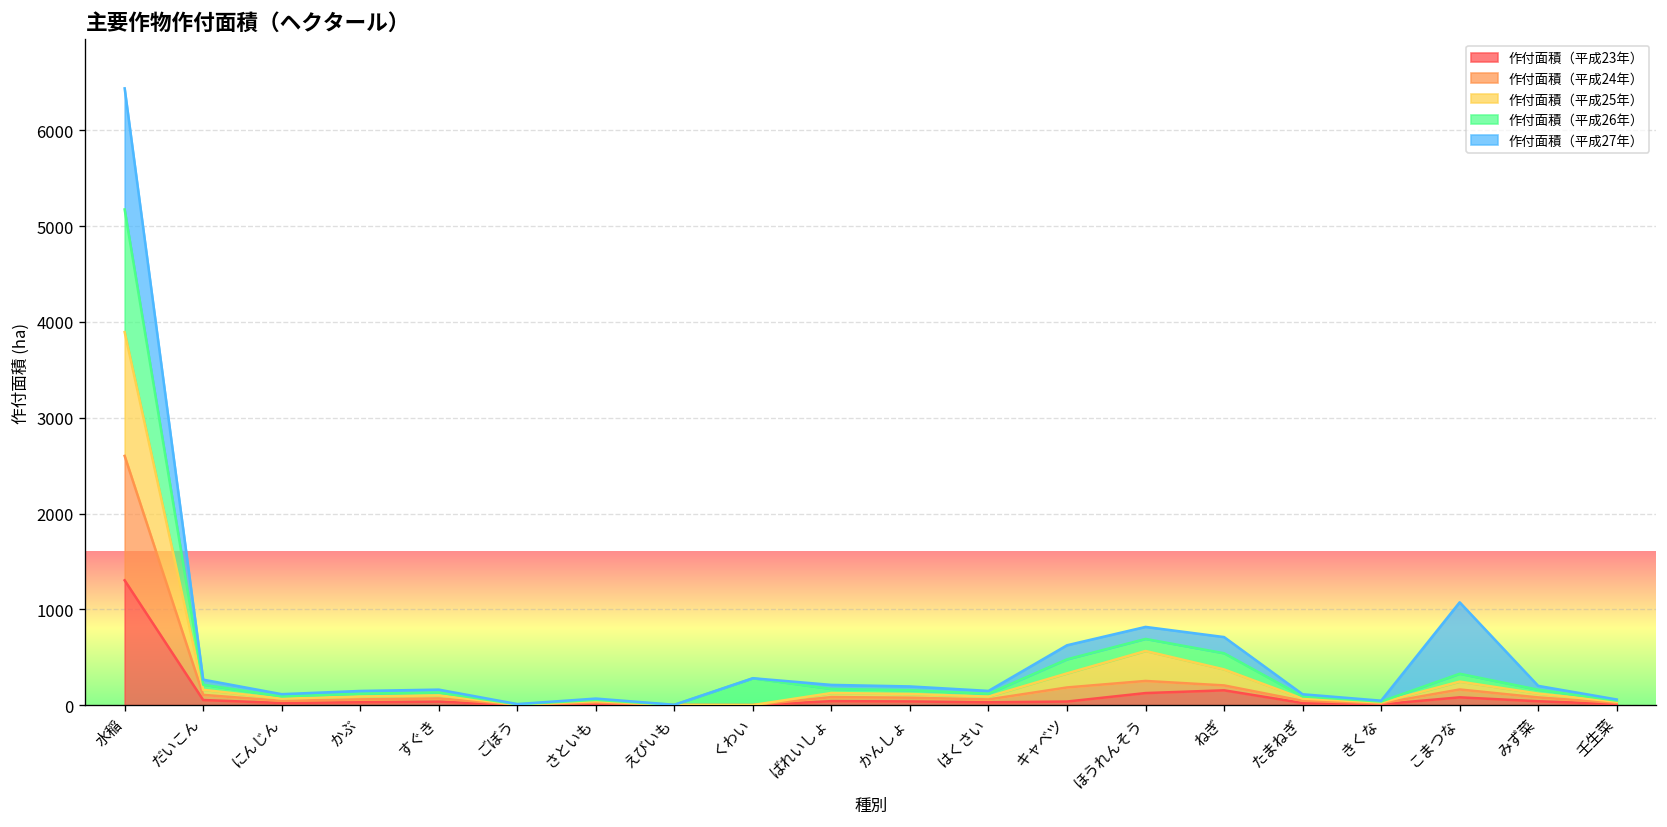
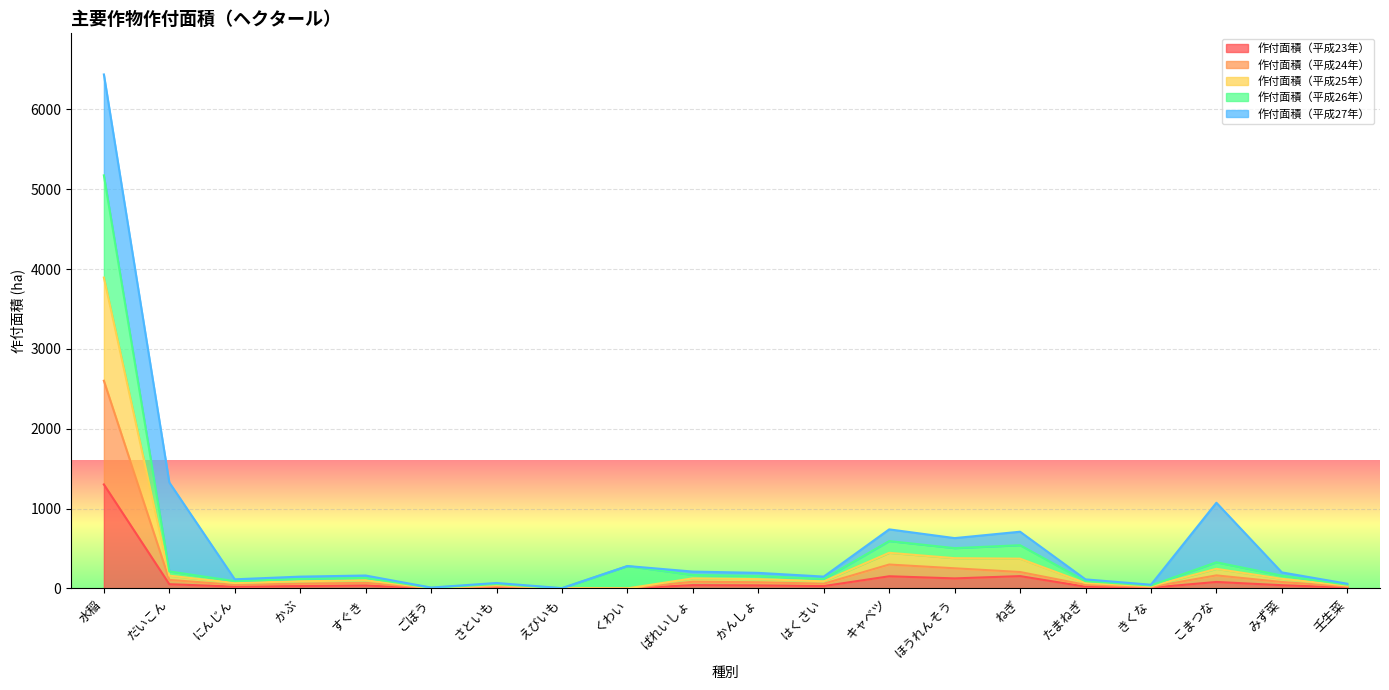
作付面積（平成27年）, だいこん: 100 -> 1100
作付面積（平成23年）, キャベツ: 0 -> 200
作付面積（平成25年）, ほうれんそう: 300 -> 100
